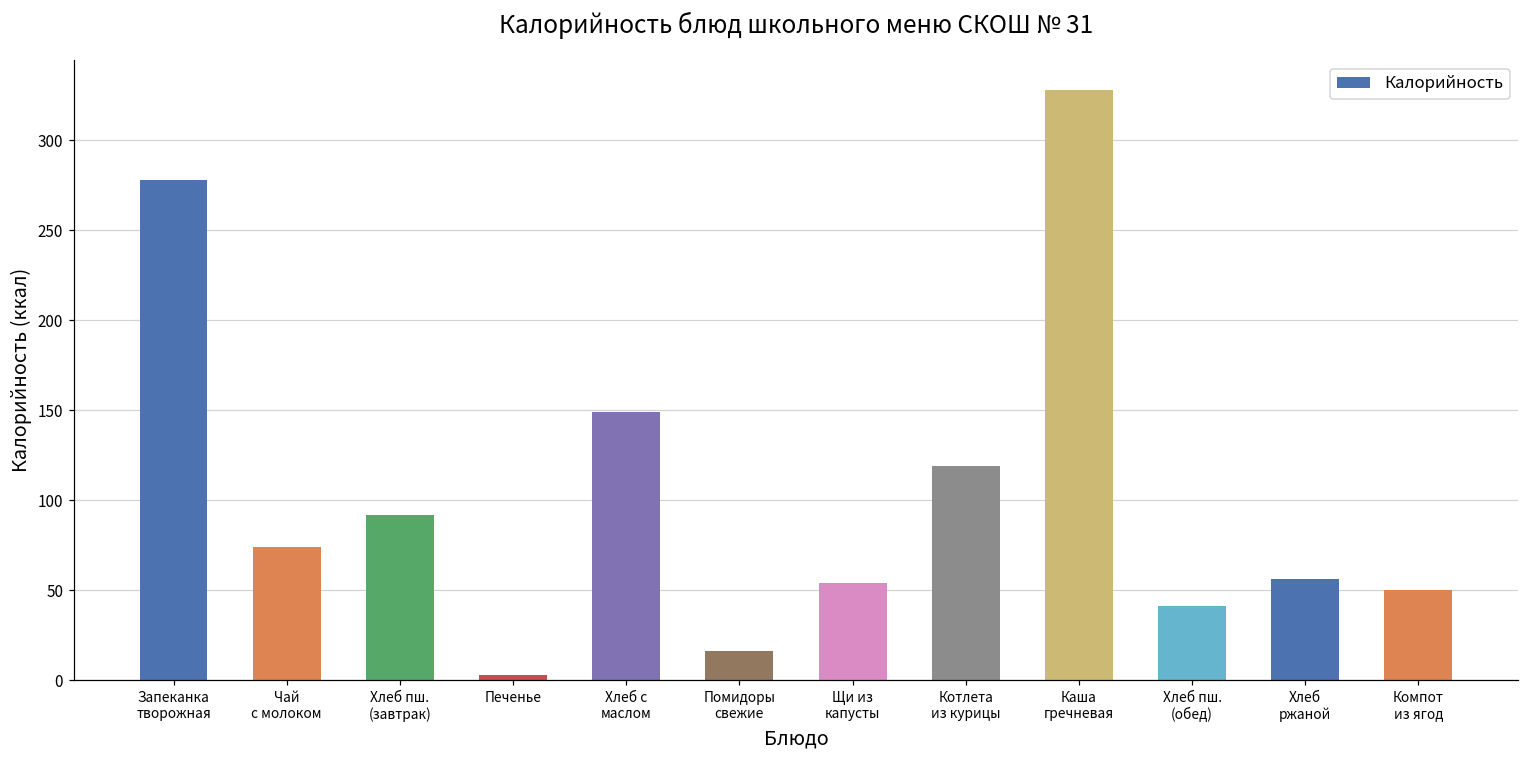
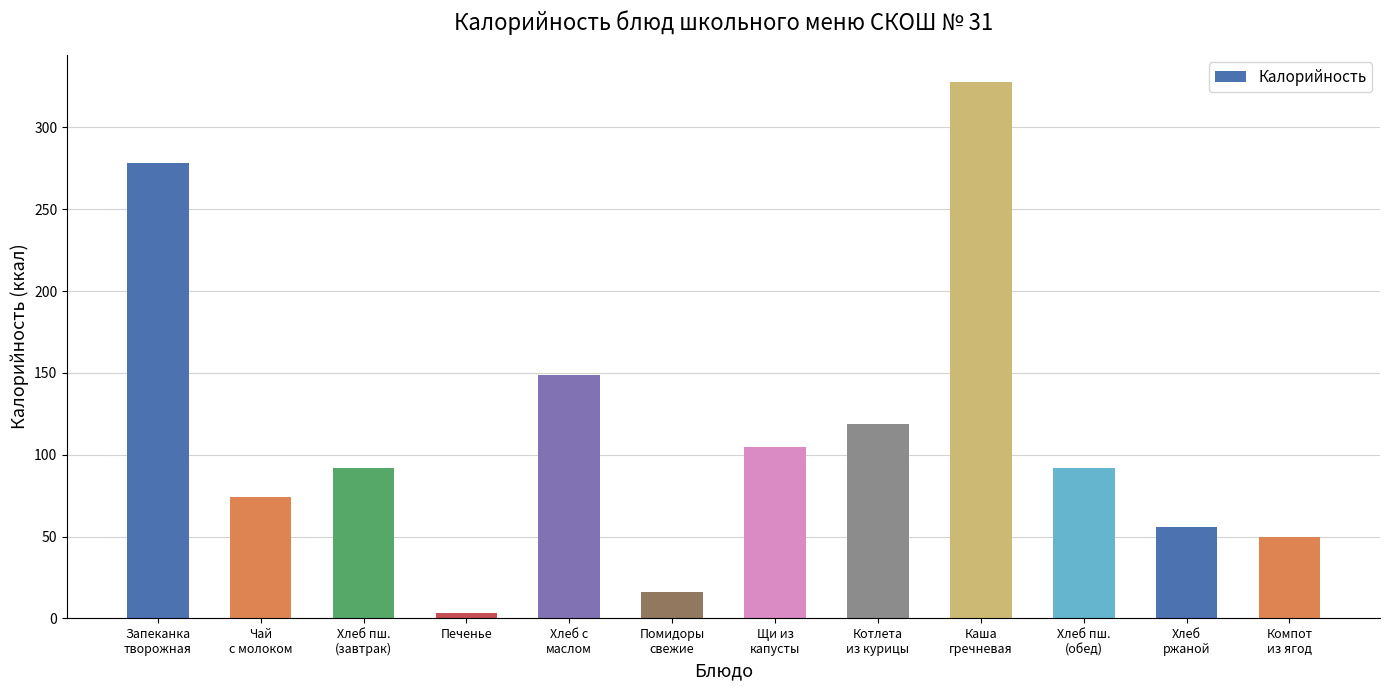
Щи из капусты: 54 -> 105
Хлеб пш. (обед): 41 -> 92
